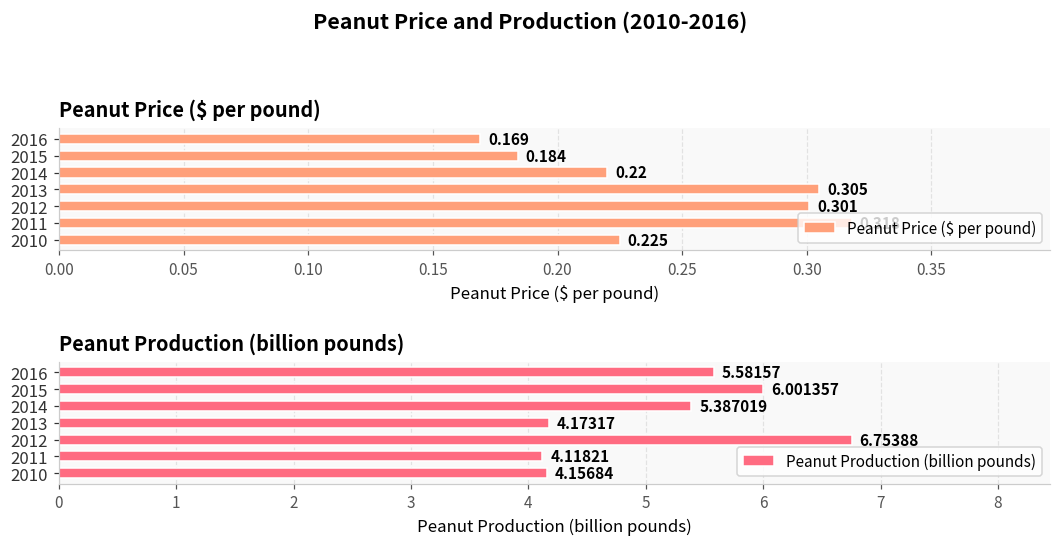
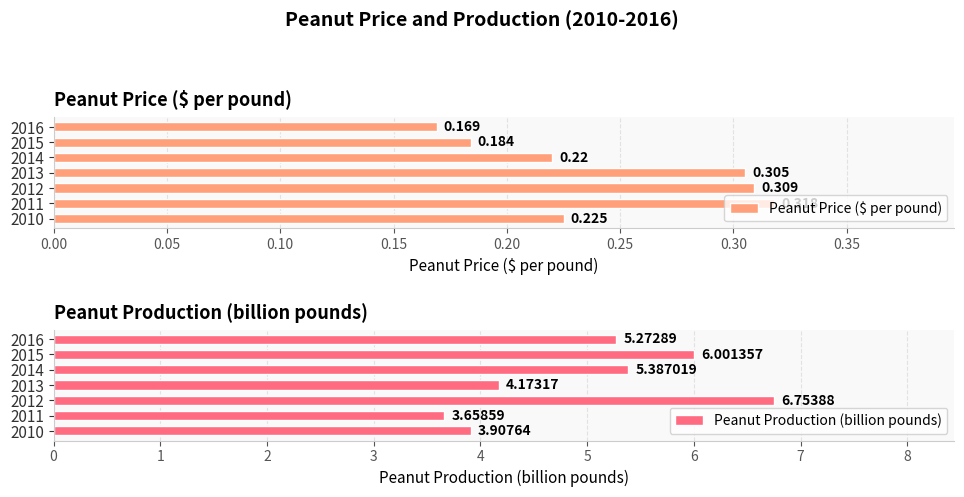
Peanut Price ($ per pound), 2012: 0.301 -> 0.309
Peanut Production (billion pounds), 2016: 5.58157 -> 5.27289
Peanut Production (billion pounds), 2011: 4.11821 -> 3.65859
Peanut Production (billion pounds), 2010: 4.15684 -> 3.90764
